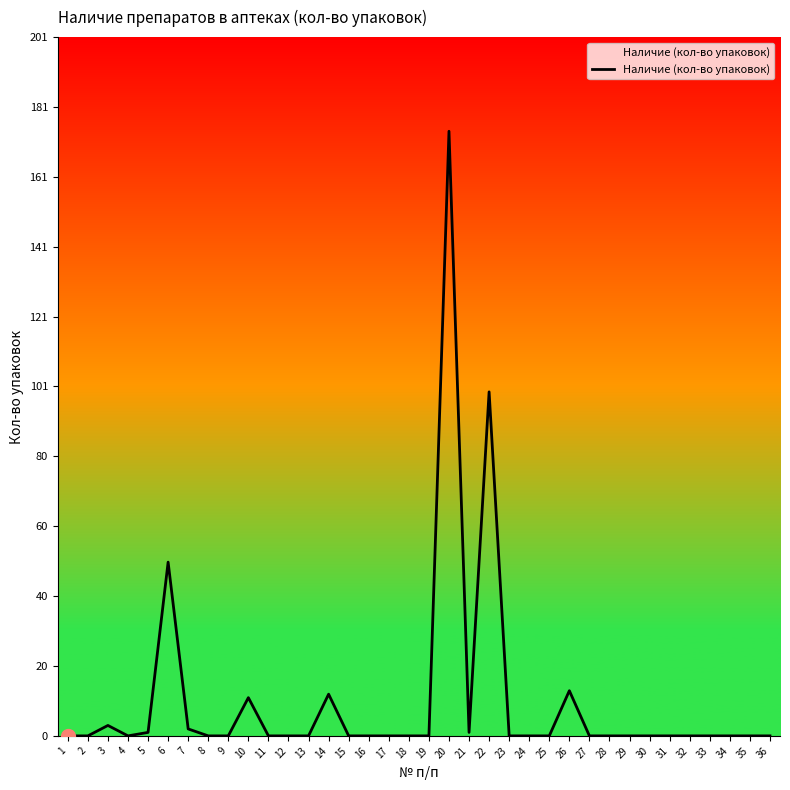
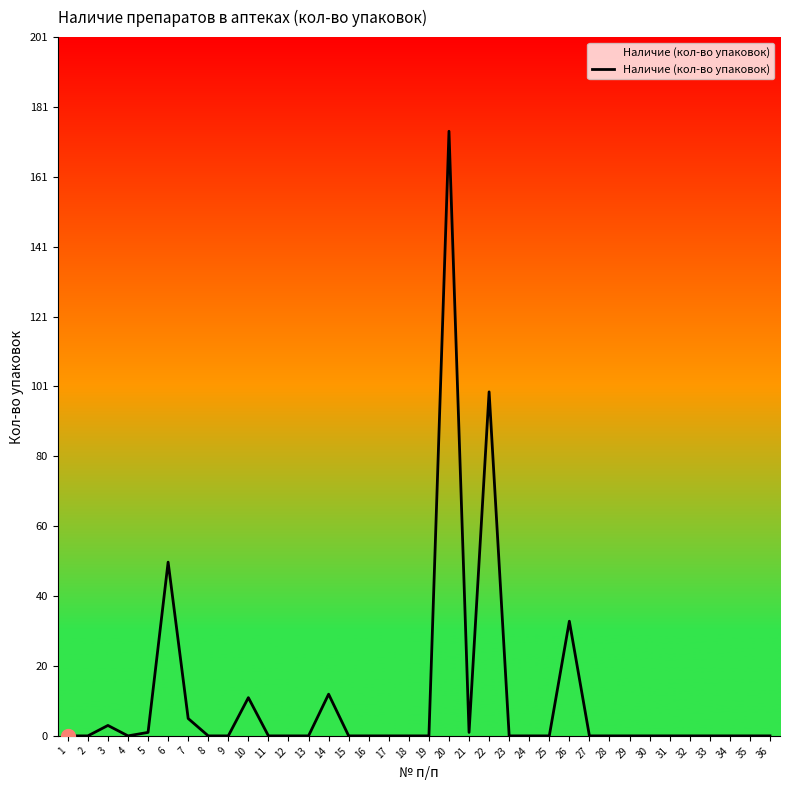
Наличие (кол-во упаковок), 7: 2 -> 5
Наличие (кол-во упаковок), 26: 13 -> 33
